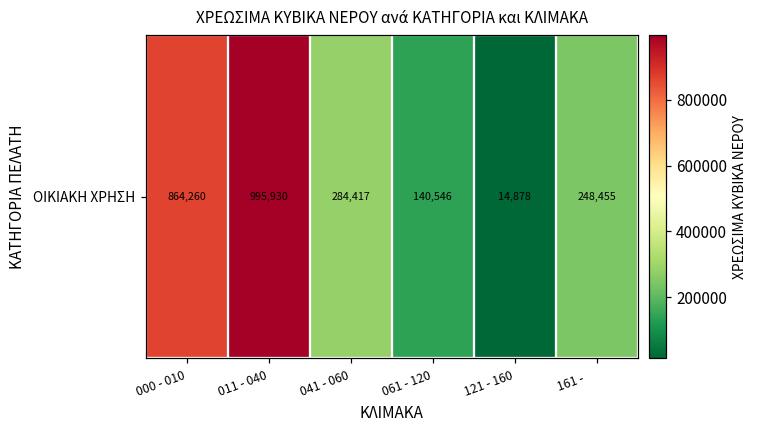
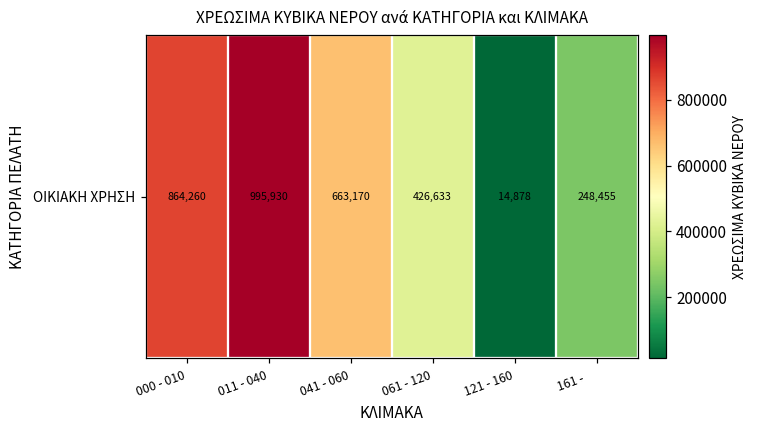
ΟΙΚΙΑΚΗ ΧΡΗΣΗ, 041 - 060: 284,417 -> 663,170
ΟΙΚΙΑΚΗ ΧΡΗΣΗ, 061 - 120: 140,546 -> 426,633
